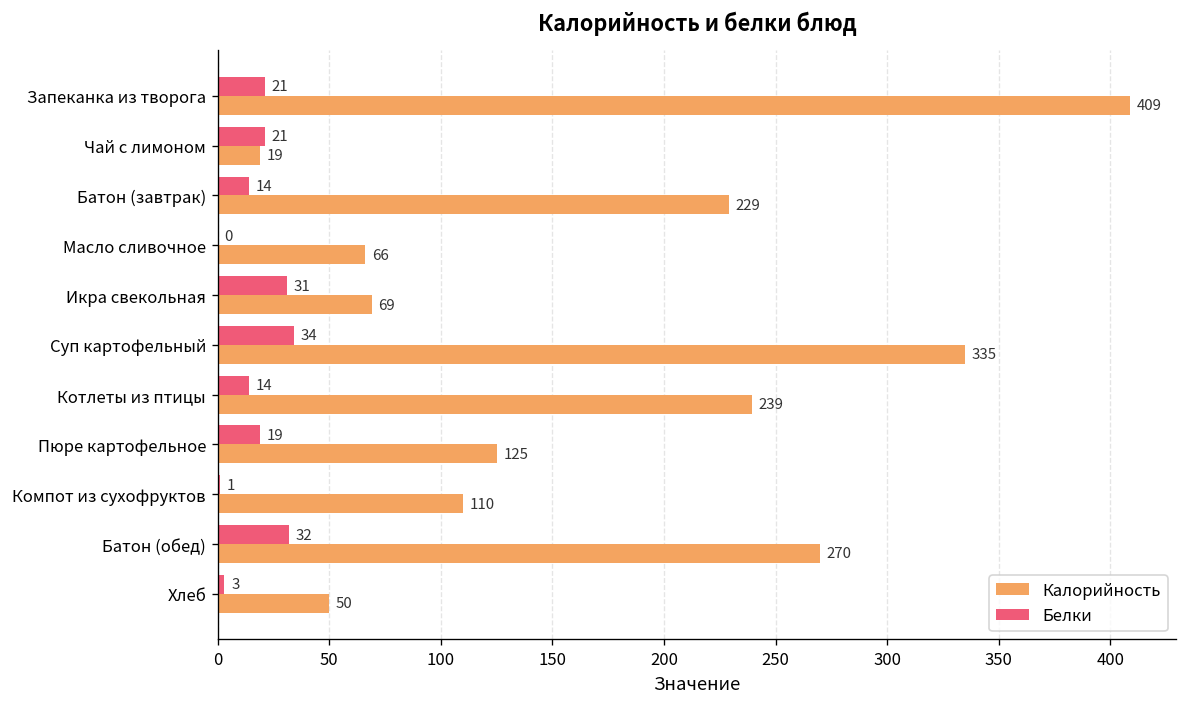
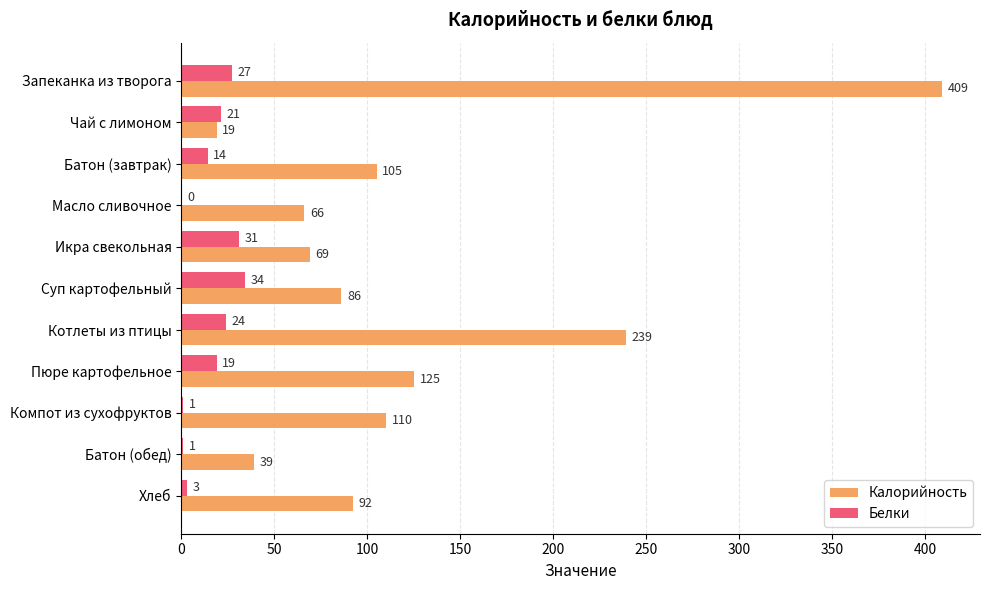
Белки, Запеканка из творога: 21 -> 27
Калорийность, Батон (завтрак): 229 -> 105
Калорийность, Суп картофельный: 335 -> 86
Белки, Котлеты из птицы: 14 -> 24
Белки, Батон (обед): 32 -> 1
Калорийность, Батон (обед): 270 -> 39
Калорийность, Хлеб: 50 -> 92
